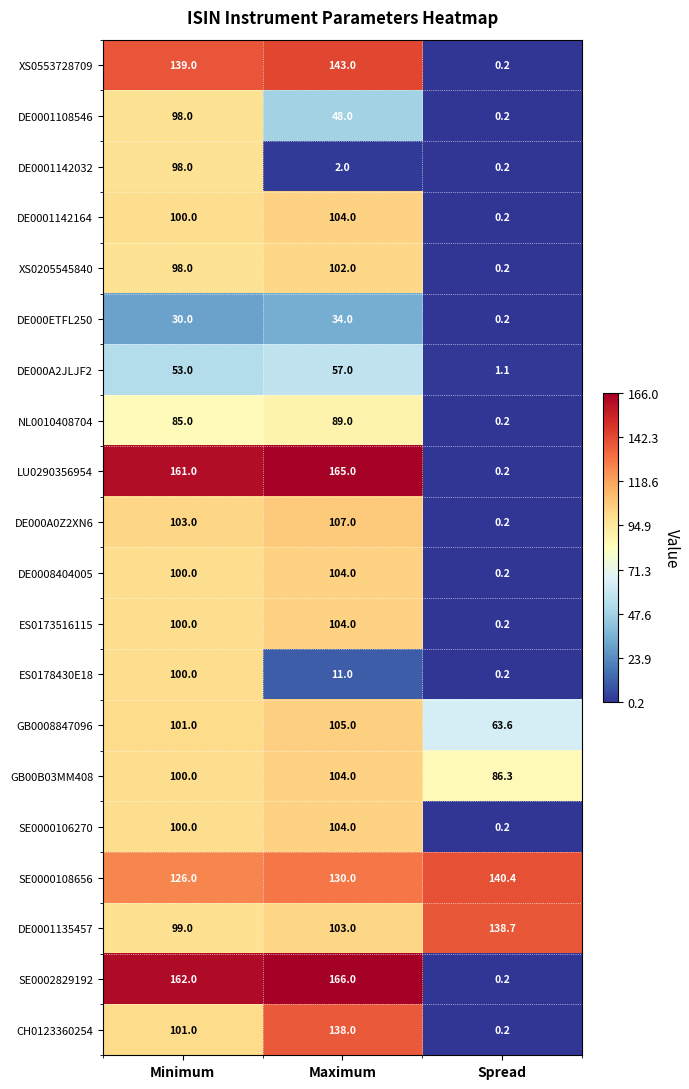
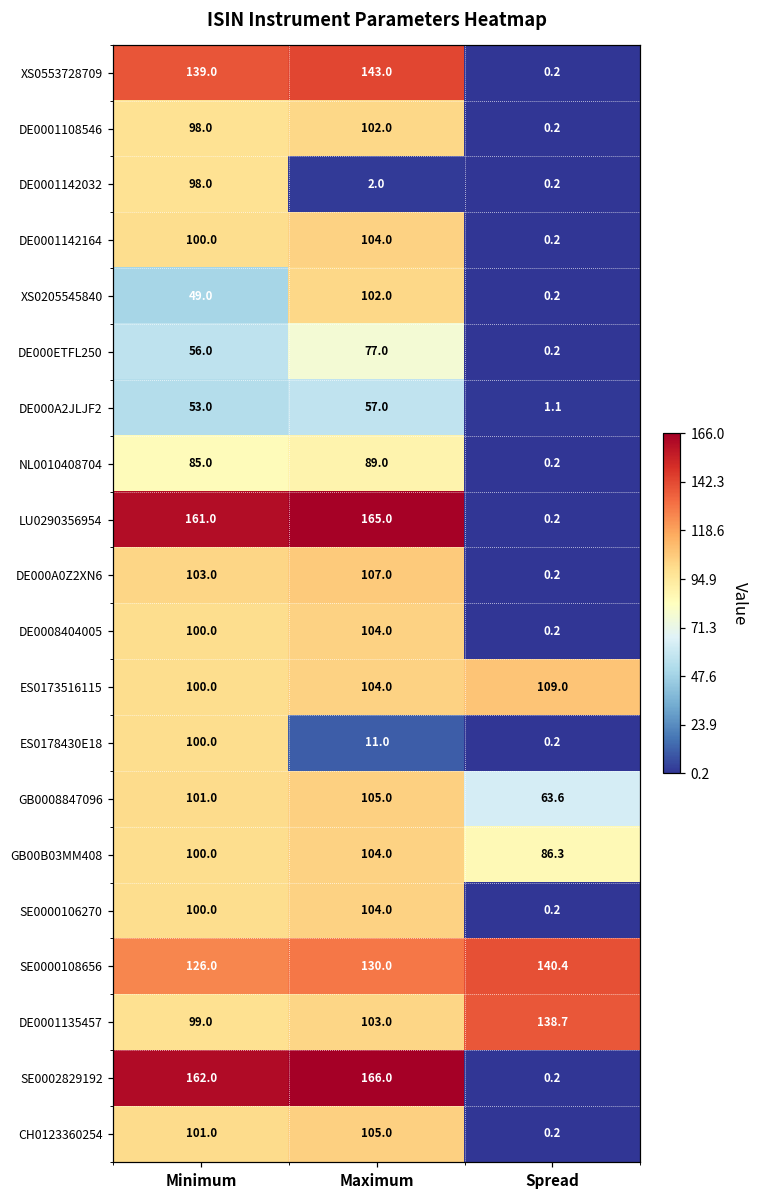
DE0001108546, Maximum: 48.0 -> 102.0
XS0205545840, Minimum: 98.0 -> 49.0
DE000ETFL250, Minimum: 30.0 -> 56.0
DE000ETFL250, Maximum: 34.0 -> 77.0
ES0173516115, Spread: 0.2 -> 109.0
CH0123360254, Maximum: 138.0 -> 105.0
